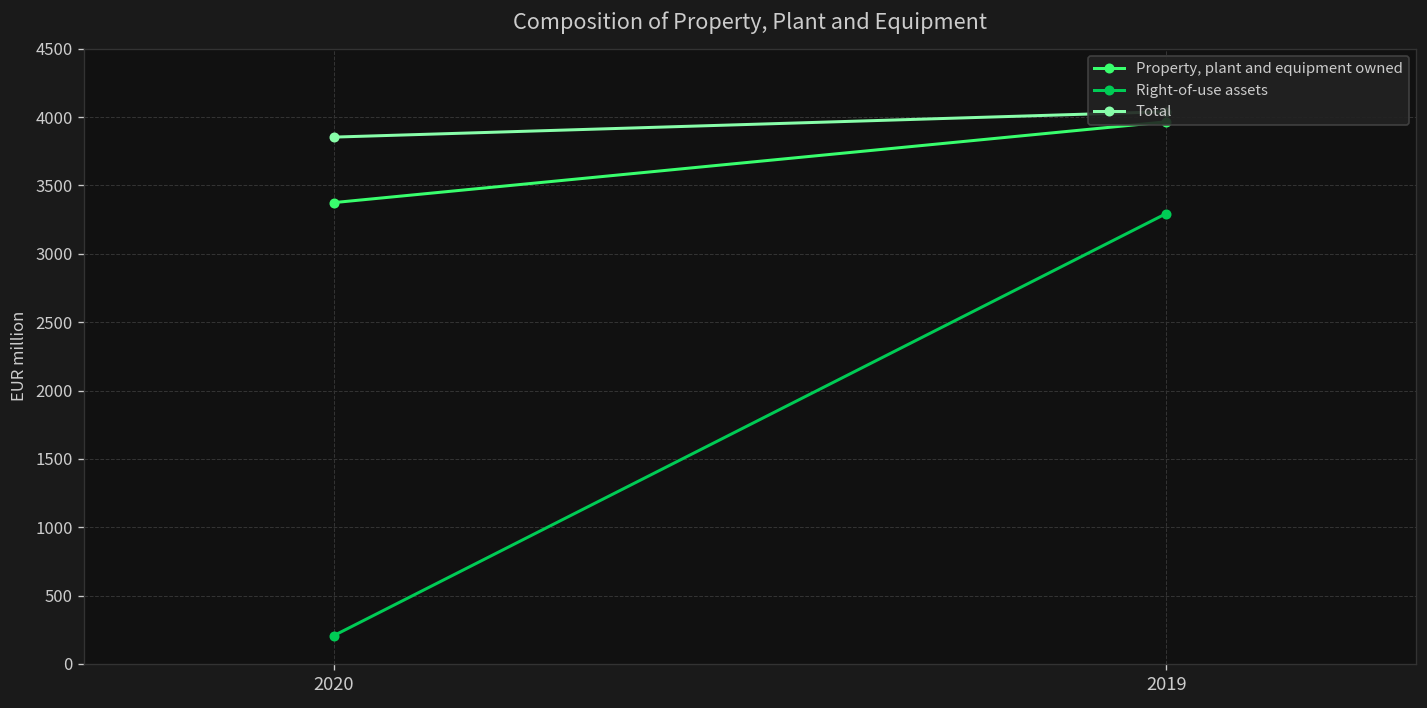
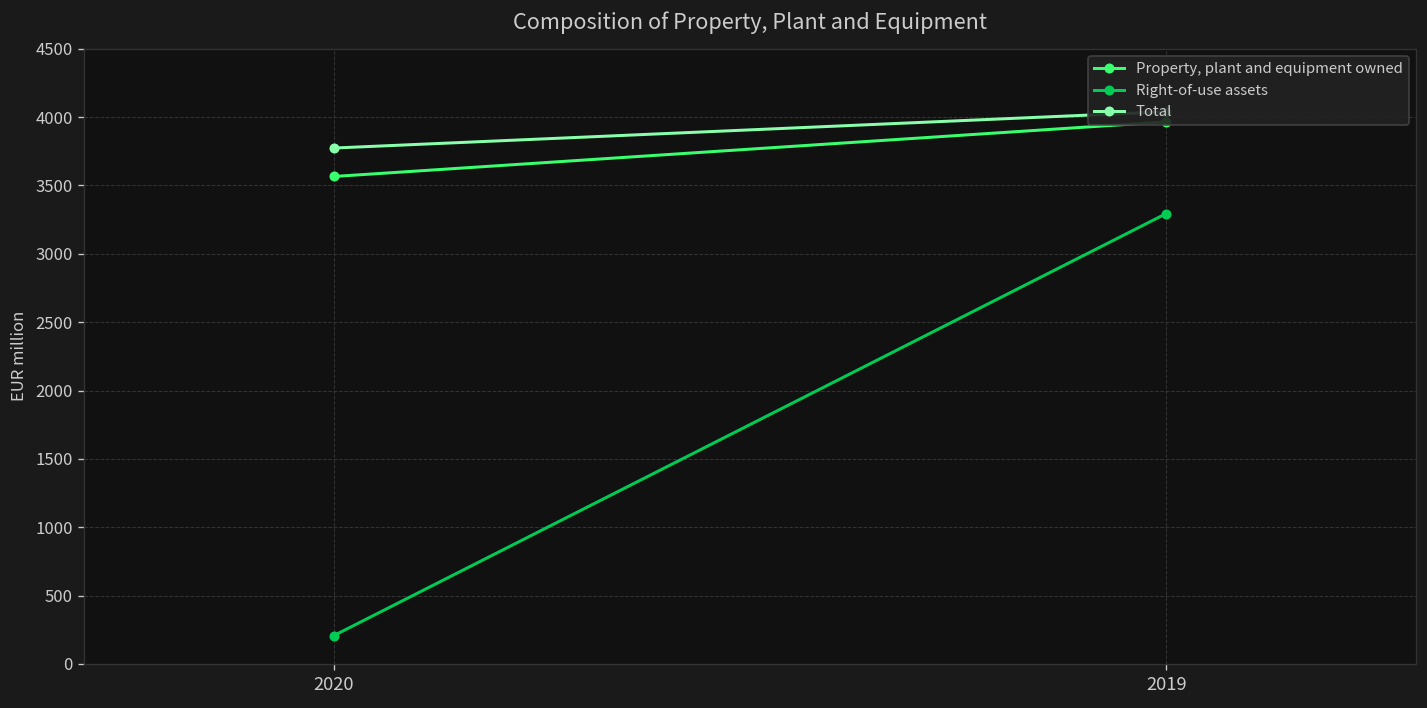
Property, plant and equipment owned, 2020: 3380 -> 3570
Total, 2020: 3850 -> 3770
